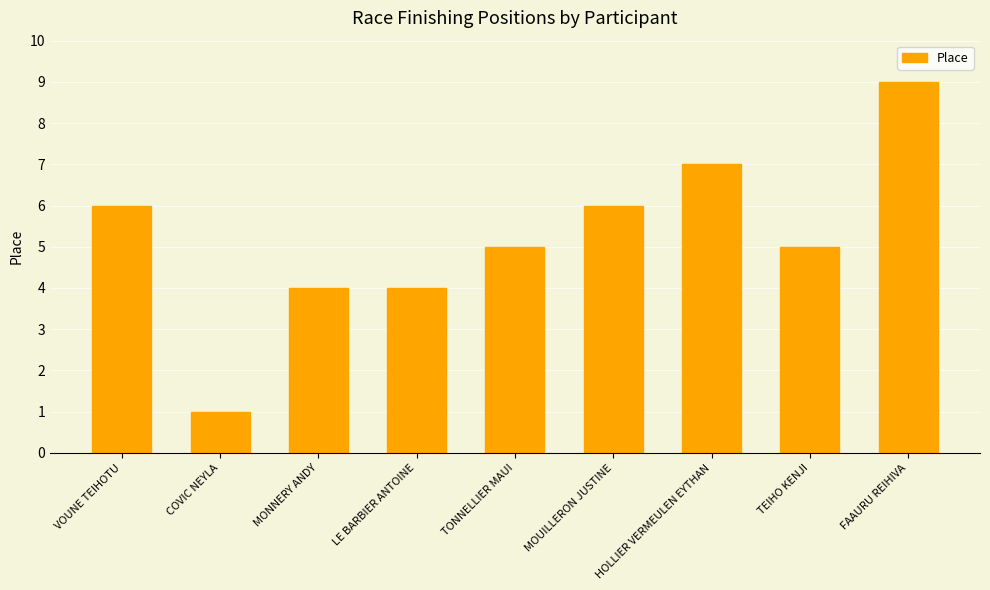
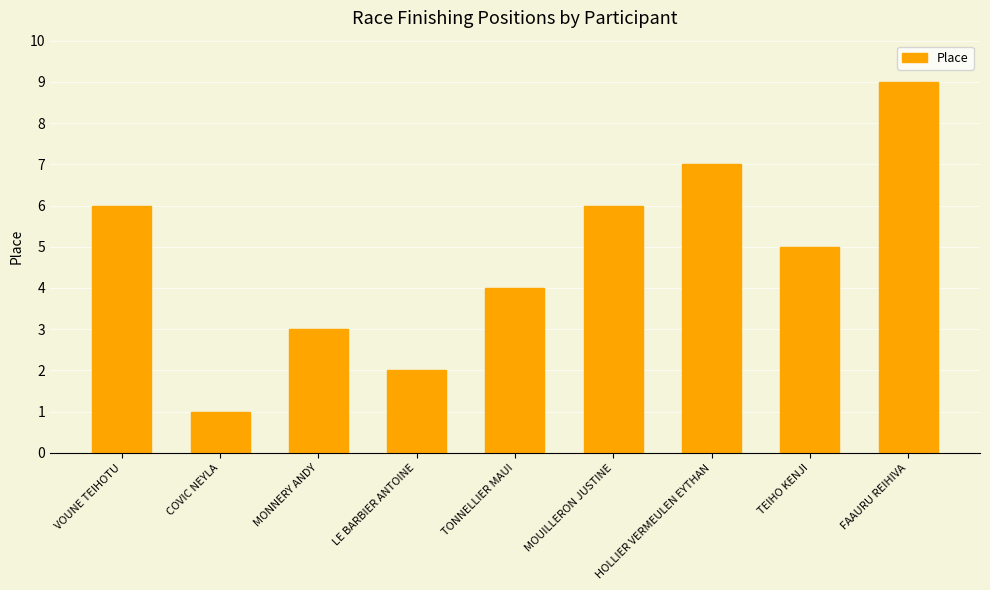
MONNERY ANDY: 4 -> 3
LE BARBIER ANTOINE: 4 -> 2
TONNELLIER MAUI: 5 -> 4
